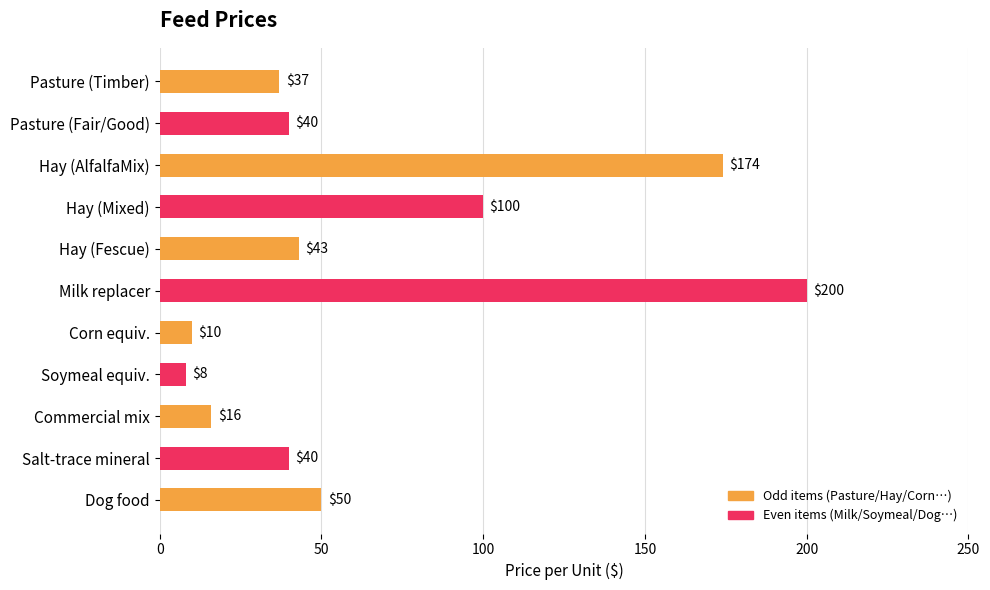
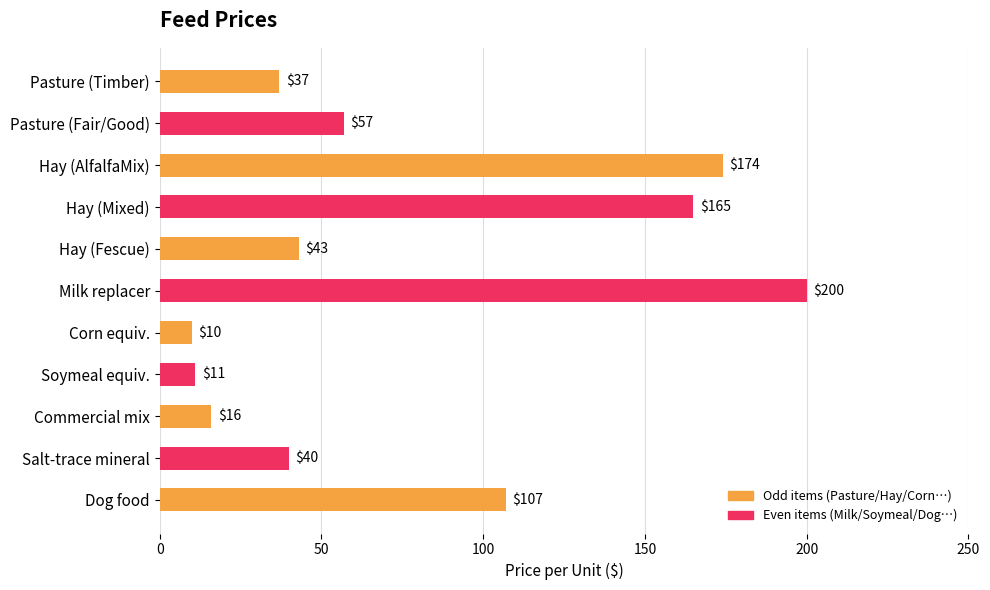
Pasture (Fair/Good): $40 -> $57
Hay (Mixed): $100 -> $165
Soymeal equiv.: $8 -> $11
Dog food: $50 -> $107
